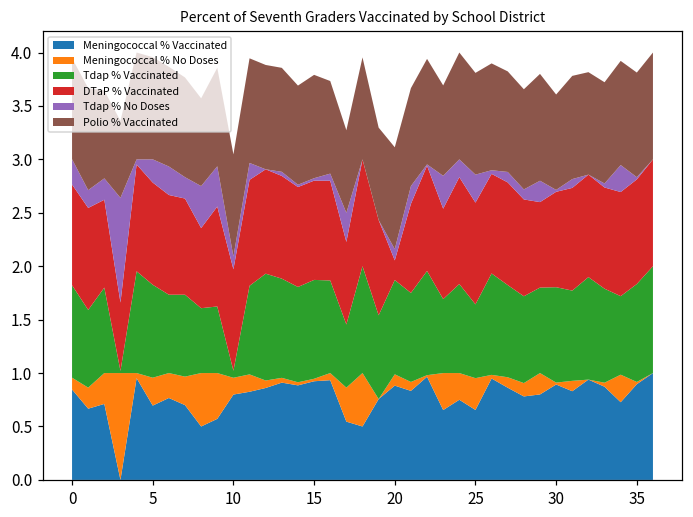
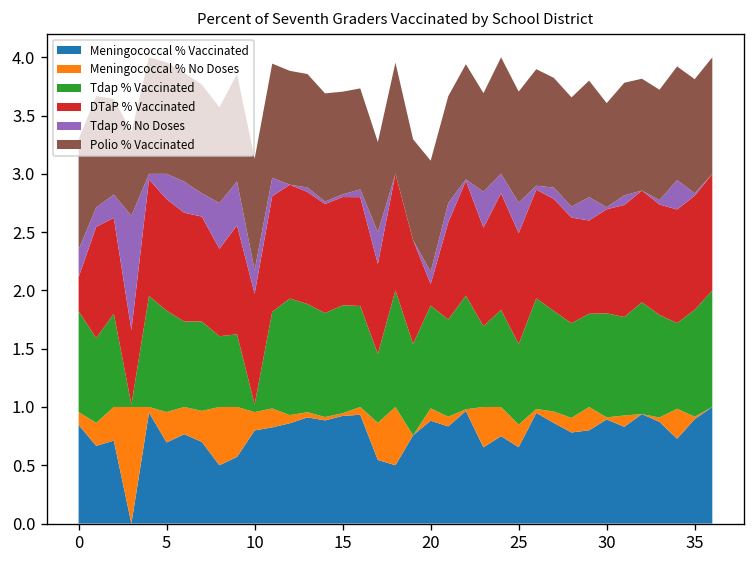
DTaP % Vaccinated, 0: 0.9 -> 0.3
Tdap % No Doses, 10: 0.1 -> 0.2
Polio % Vaccinated, 15: 1.0 -> 0.9
Meningococcal % No Doses, 25: 0.3 -> 0.2
